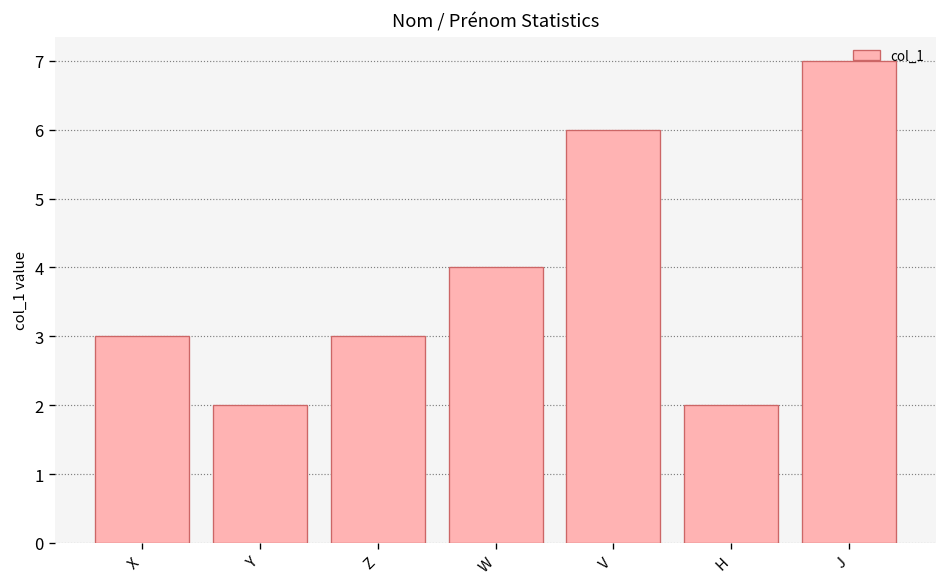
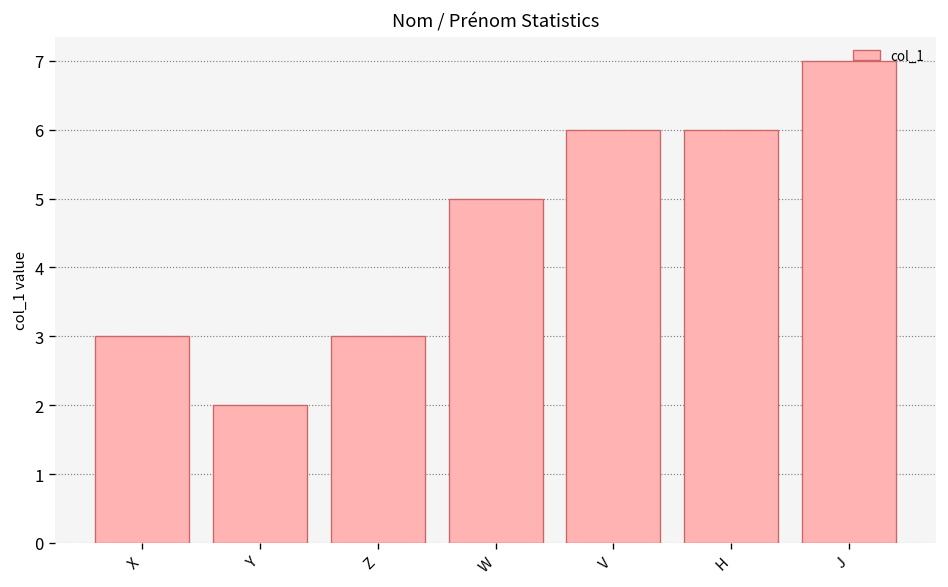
W: 4 -> 5
H: 2 -> 6
